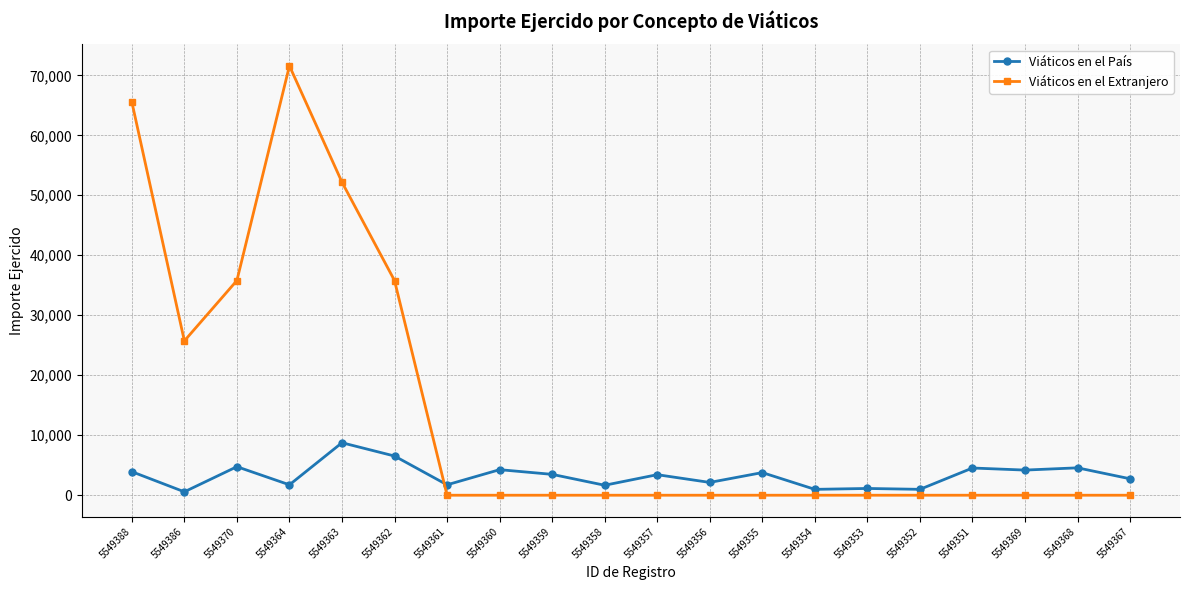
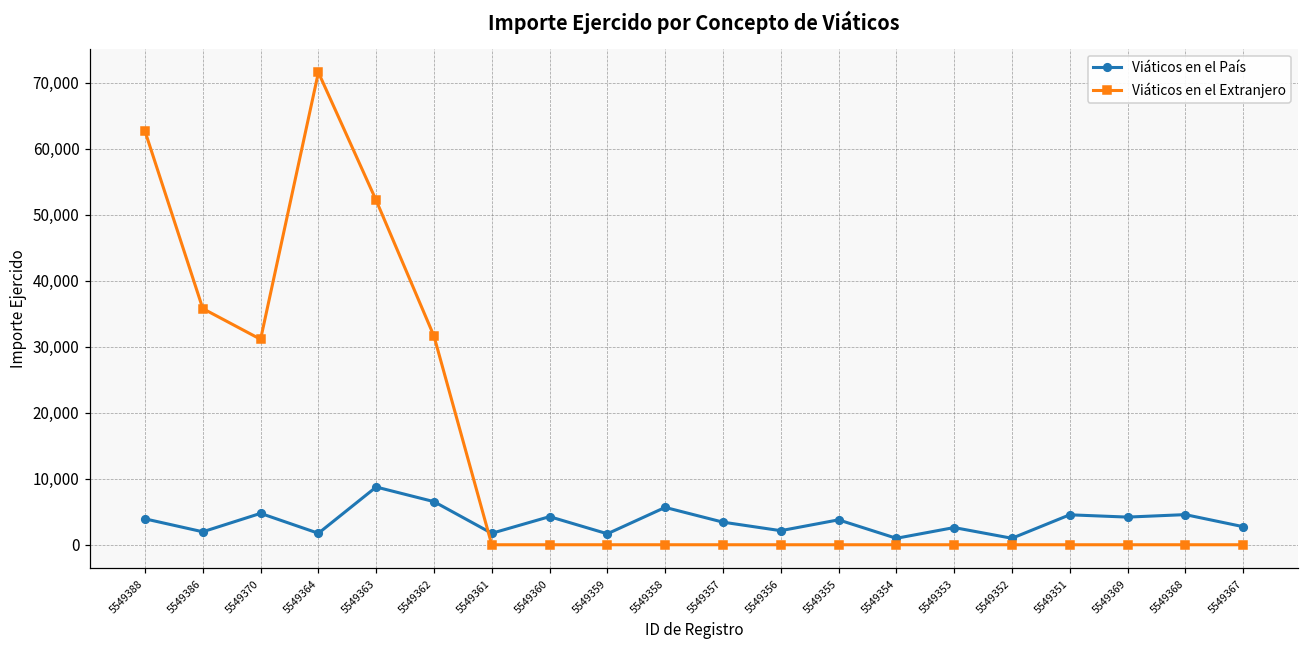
Viáticos en el Extranjero, 5549388: 66,000 -> 63,000
Viáticos en el País, 5549386: 1,000 -> 2,000
Viáticos en el Extranjero, 5549386: 26,000 -> 36,000
Viáticos en el Extranjero, 5549370: 36,000 -> 31,000
Viáticos en el Extranjero, 5549362: 36,000 -> 32,000
Viáticos en el País, 5549359: 3,000 -> 2,000
Viáticos en el País, 5549358: 2,000 -> 6,000
Viáticos en el País, 5549353: 1,000 -> 3,000
